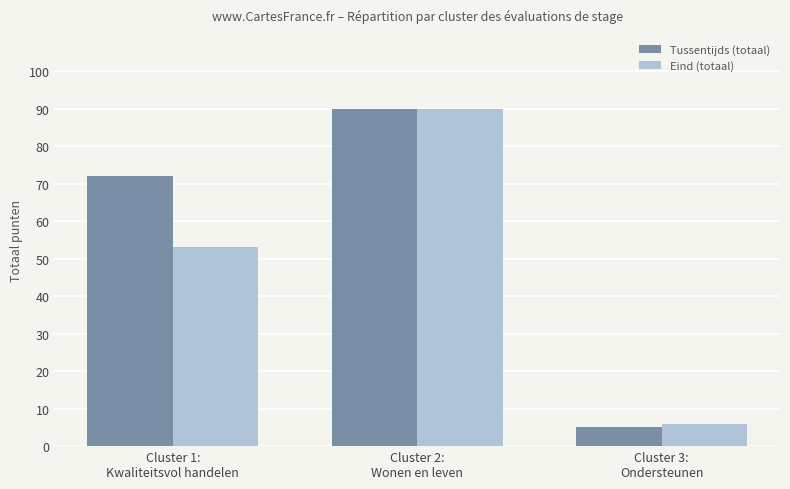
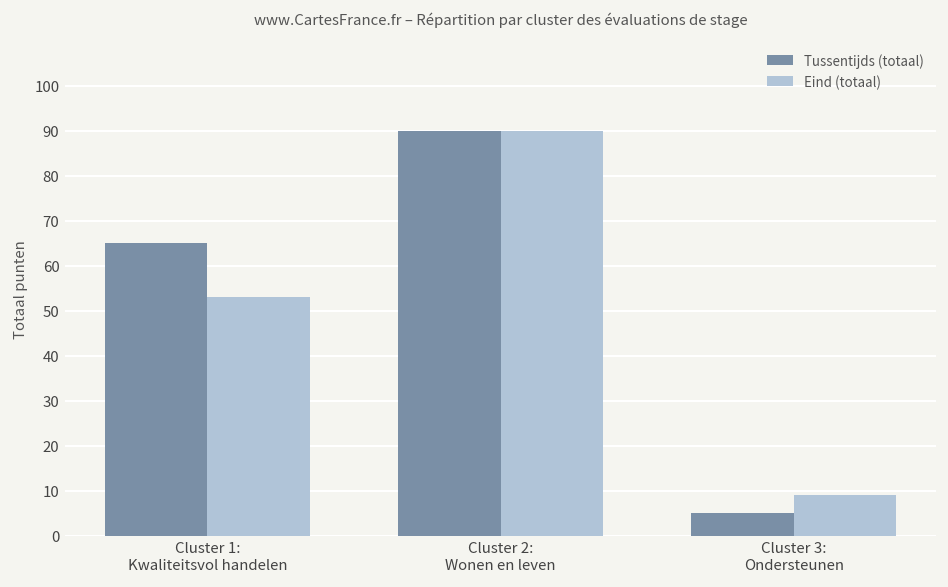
Tussentijds (totaal), Cluster 1: Kwaliteitsvol handelen: 72 -> 65
Eind (totaal), Cluster 3: Ondersteunen: 6 -> 9
